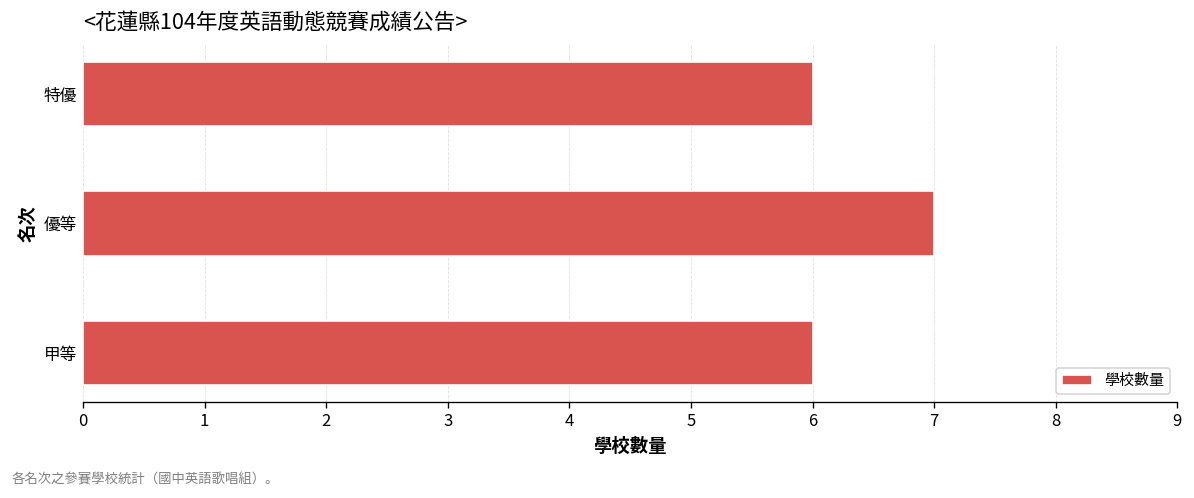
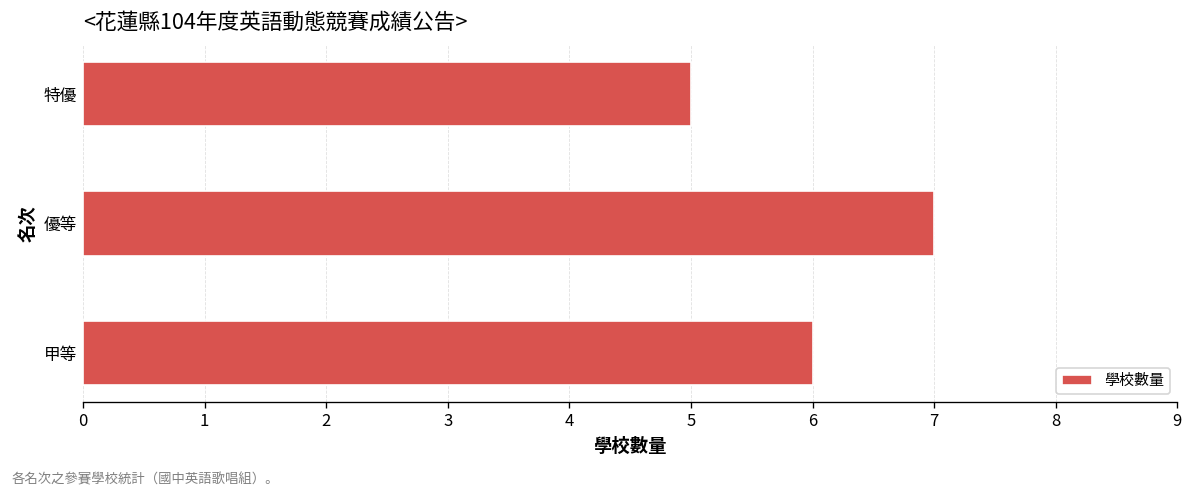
特優: 6 -> 5
